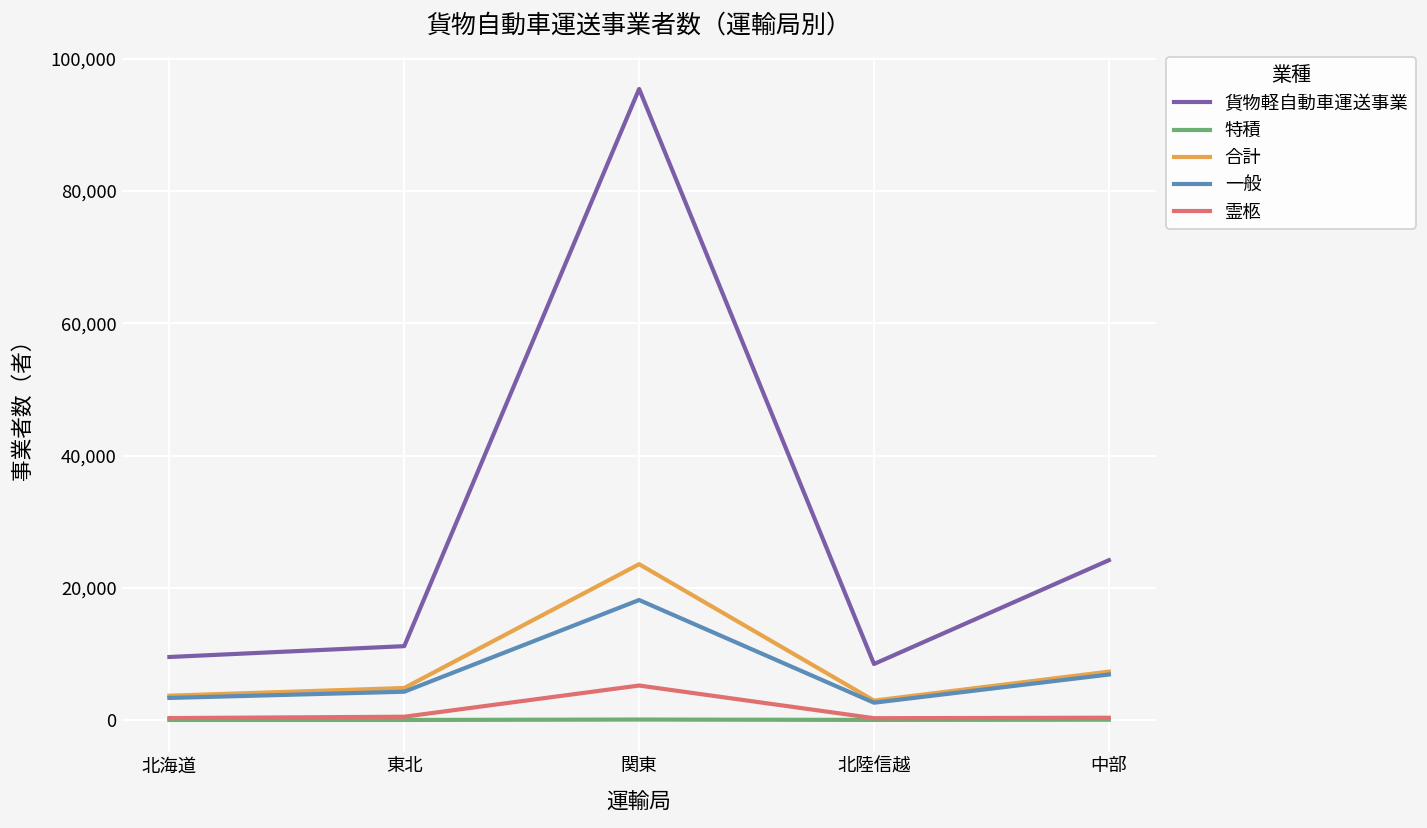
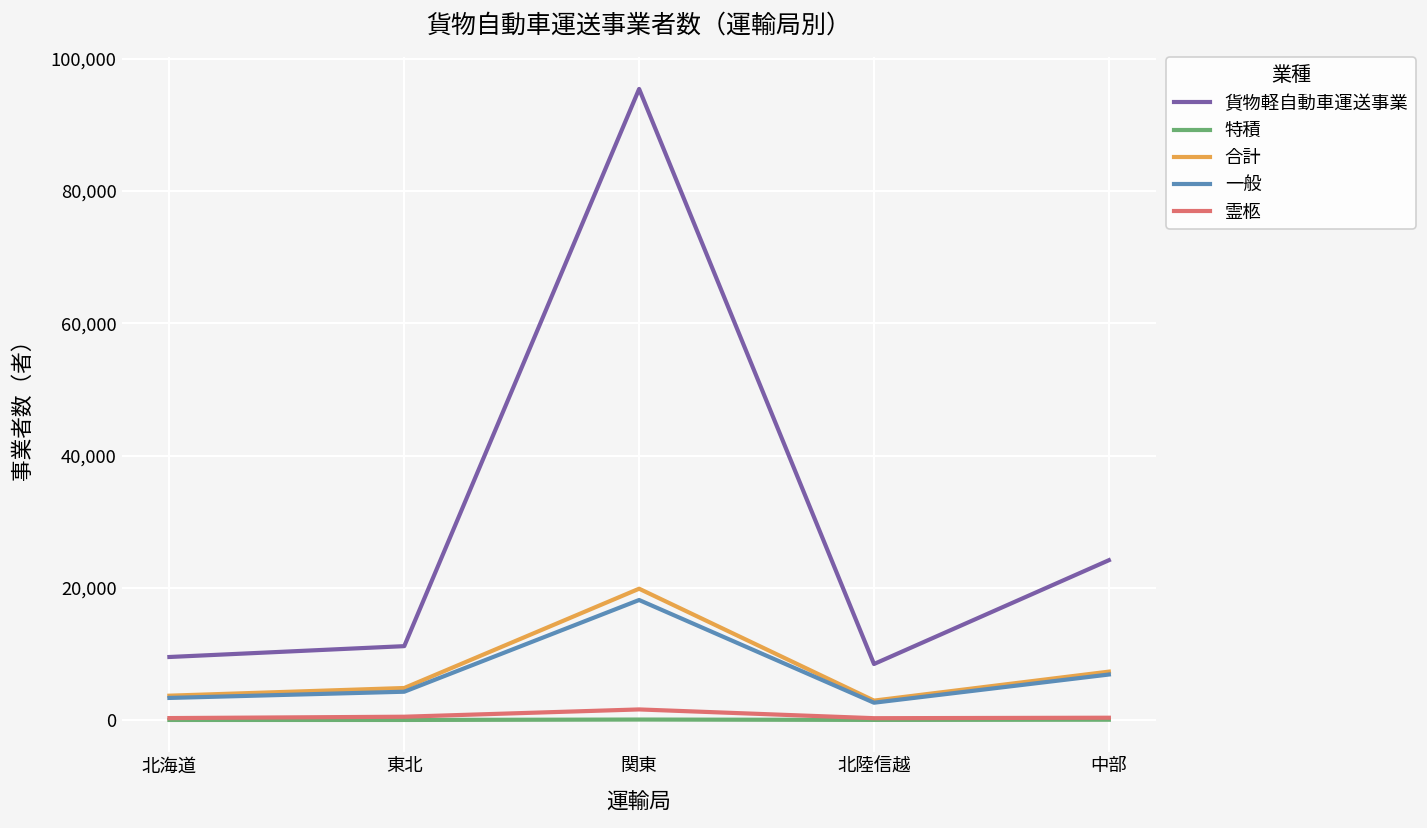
合計, 関東: 24,000 -> 20,000
霊柩, 関東: 5,000 -> 2,000
